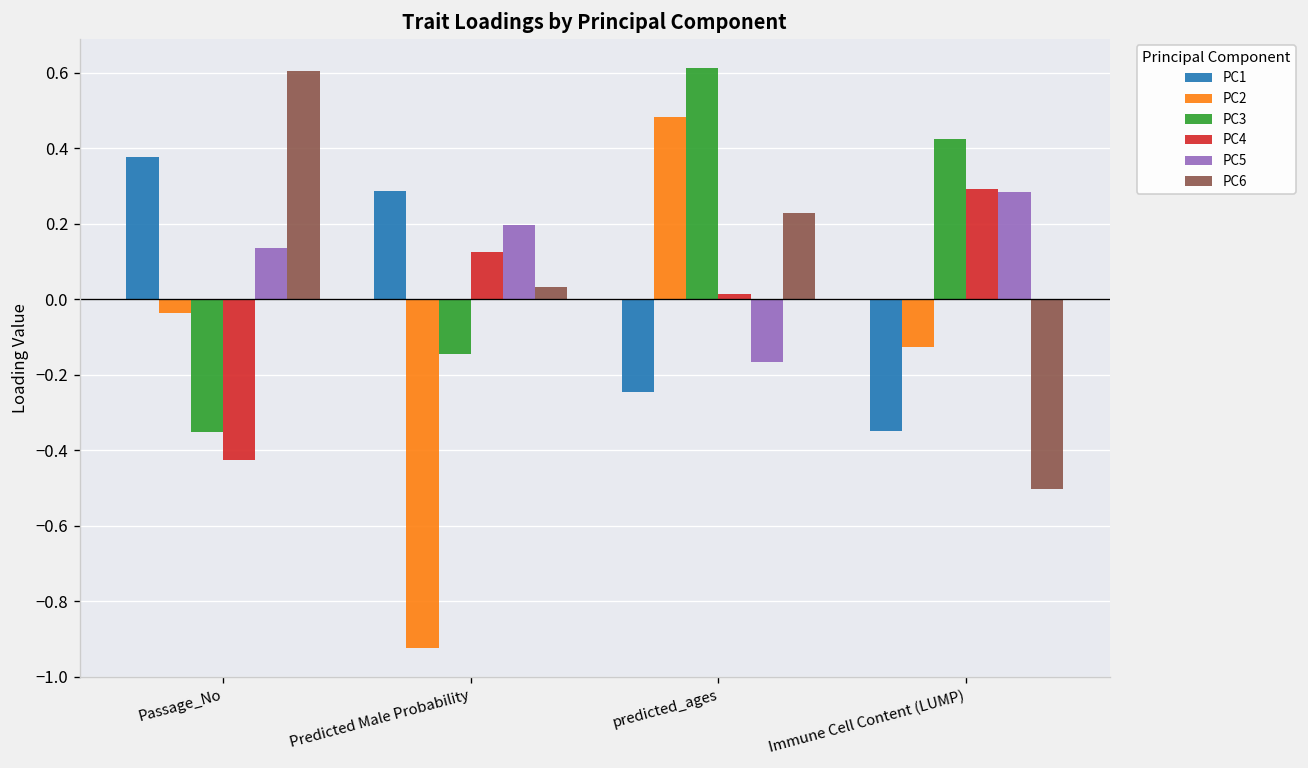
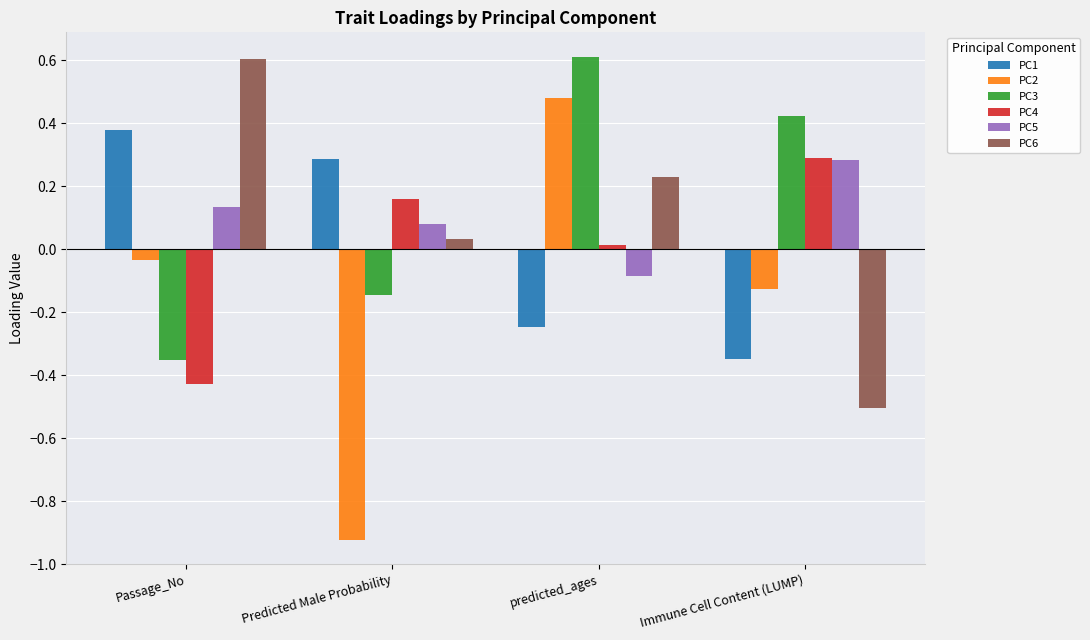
PC4, Predicted Male Probability: 0.13 -> 0.16
PC5, Predicted Male Probability: 0.20 -> 0.08
PC5, predicted_ages: -0.17 -> -0.09
